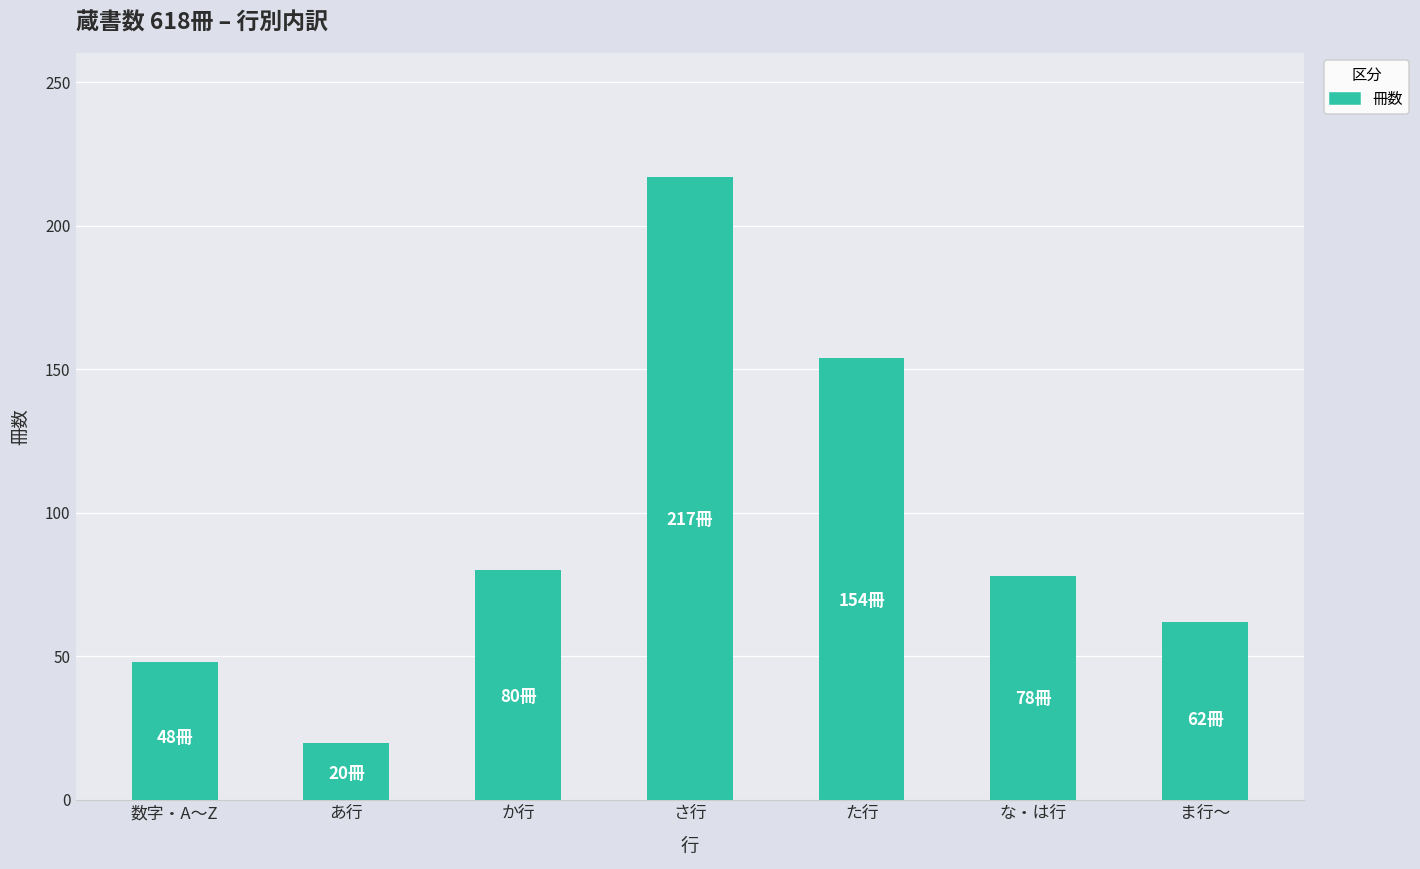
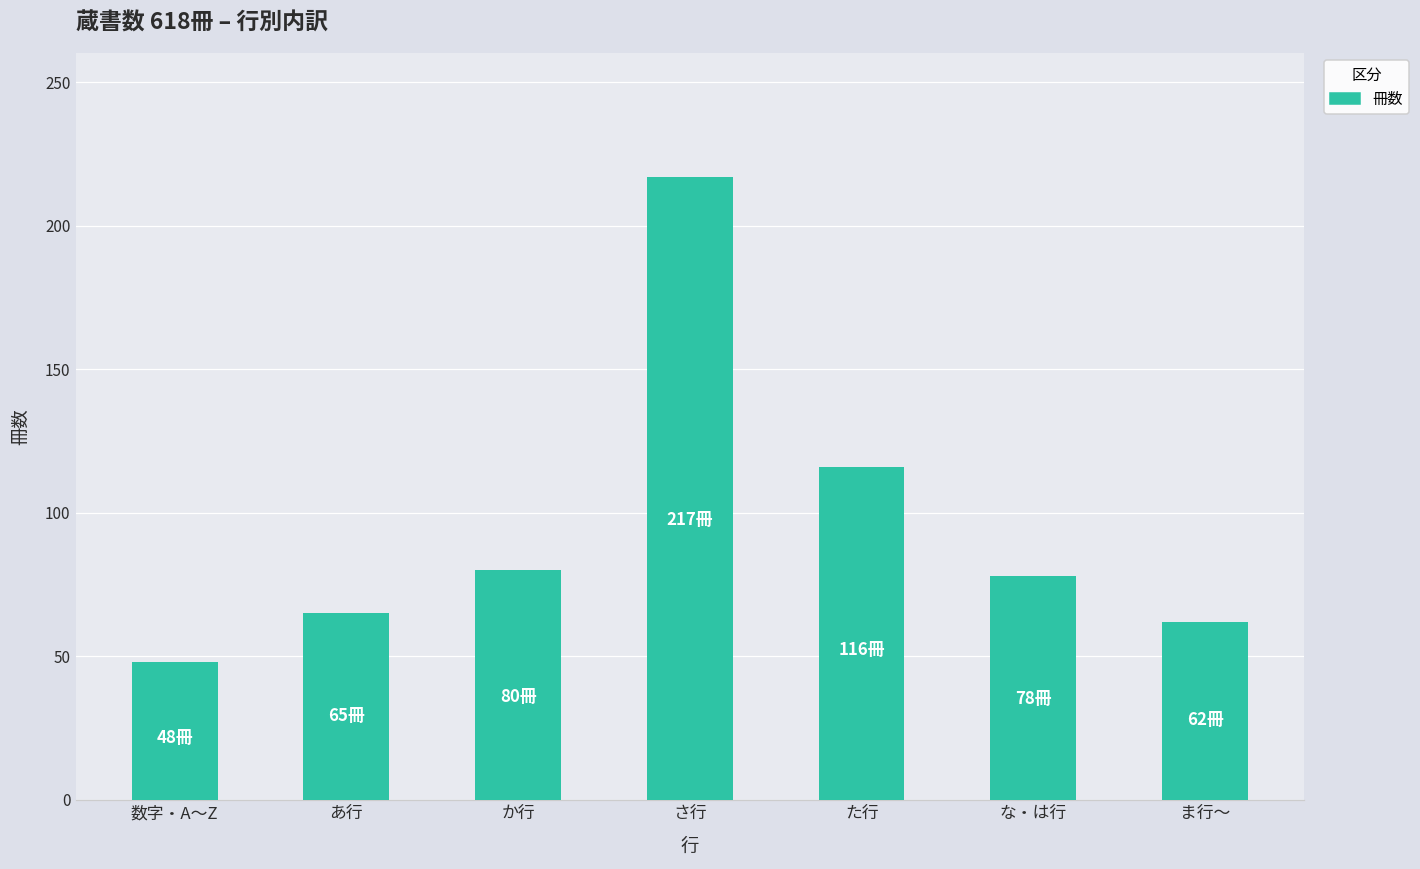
あ行: 20冊 -> 65冊
た行: 154冊 -> 116冊
